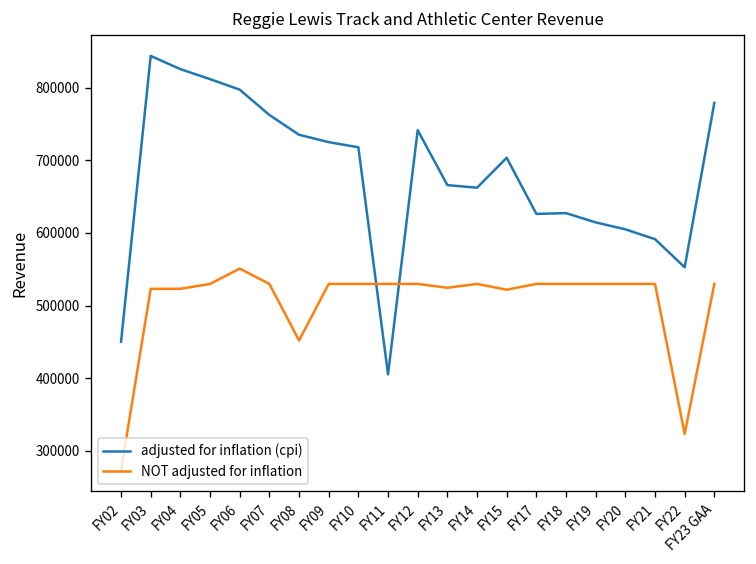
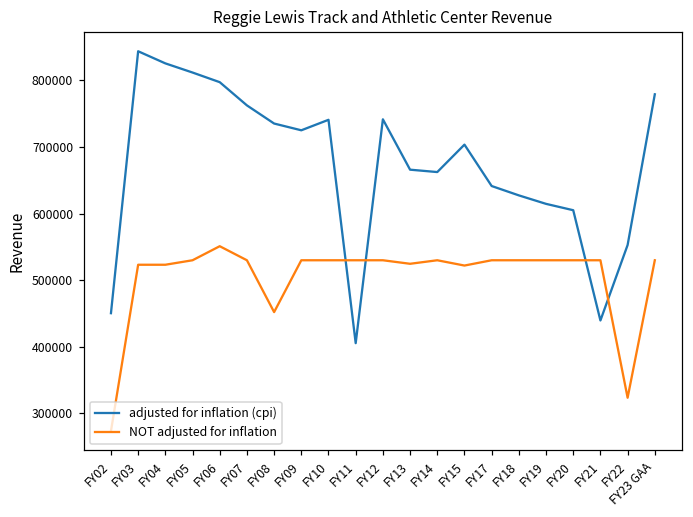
adjusted for inflation (cpi), FY10: 720000 -> 740000
adjusted for inflation (cpi), FY17: 630000 -> 640000
adjusted for inflation (cpi), FY21: 590000 -> 440000
